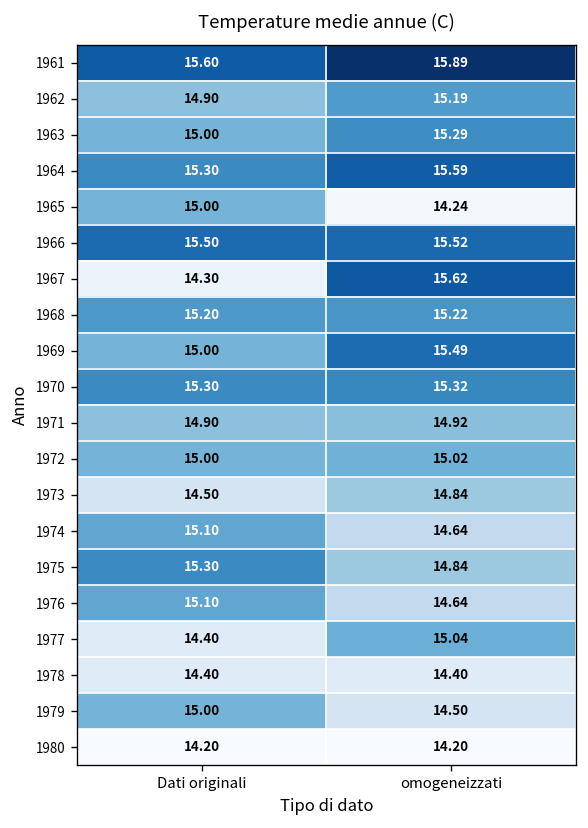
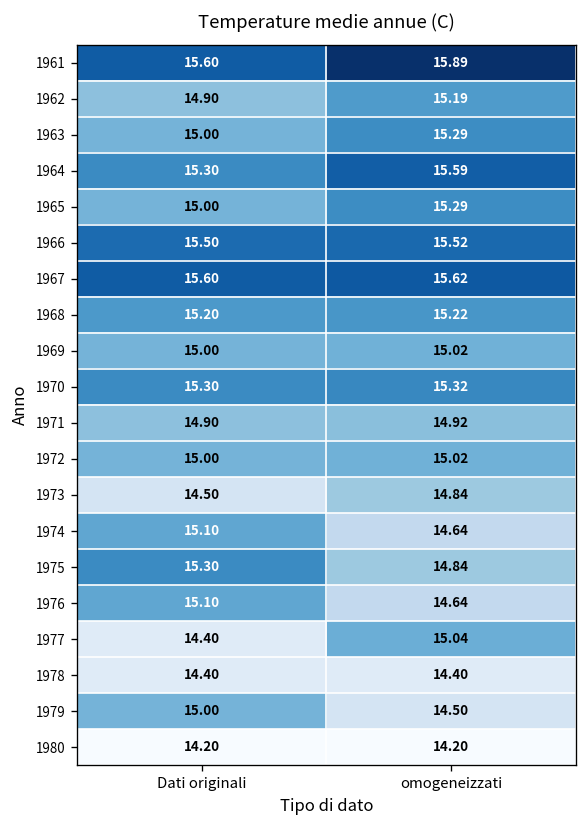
1965, omogeneizzati: 14.24 -> 15.29
1967, Dati originali: 14.30 -> 15.60
1969, omogeneizzati: 15.49 -> 15.02
